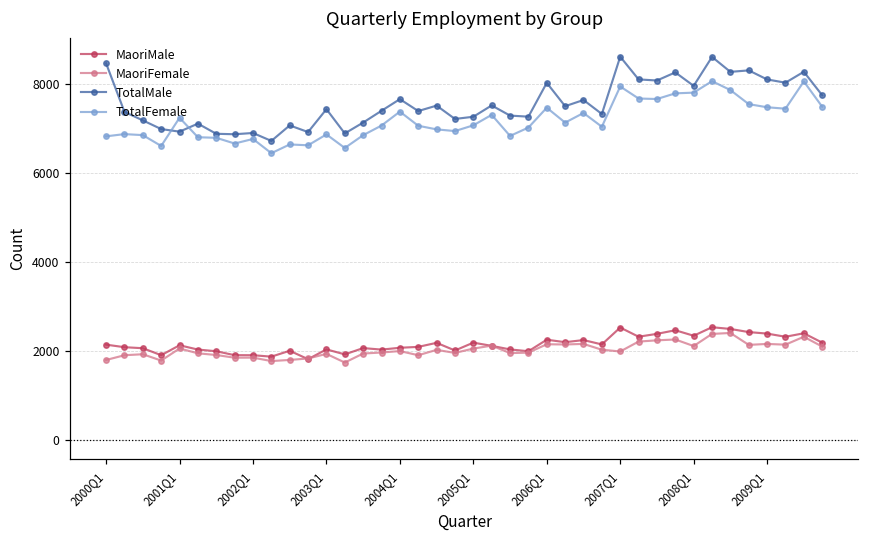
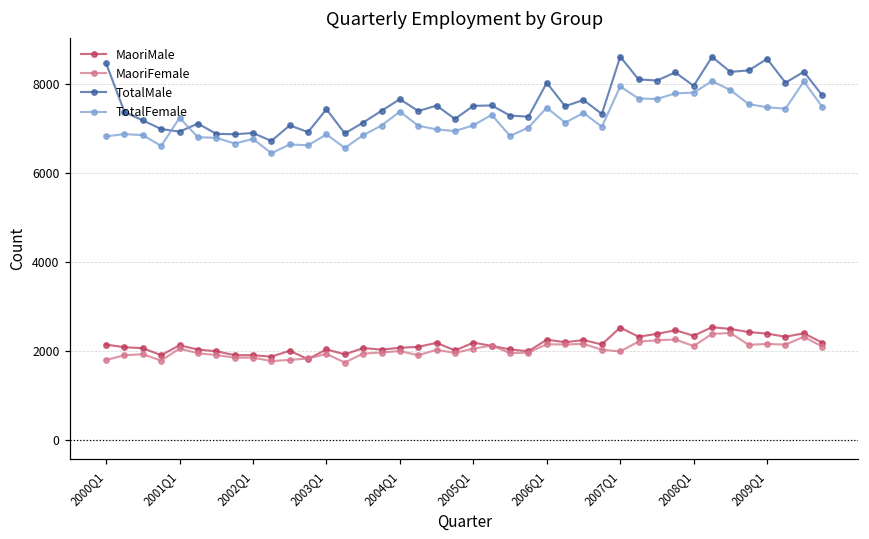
TotalMale, 2005Q1: 7300 -> 7500
TotalMale, 2009Q1: 8100 -> 8600
